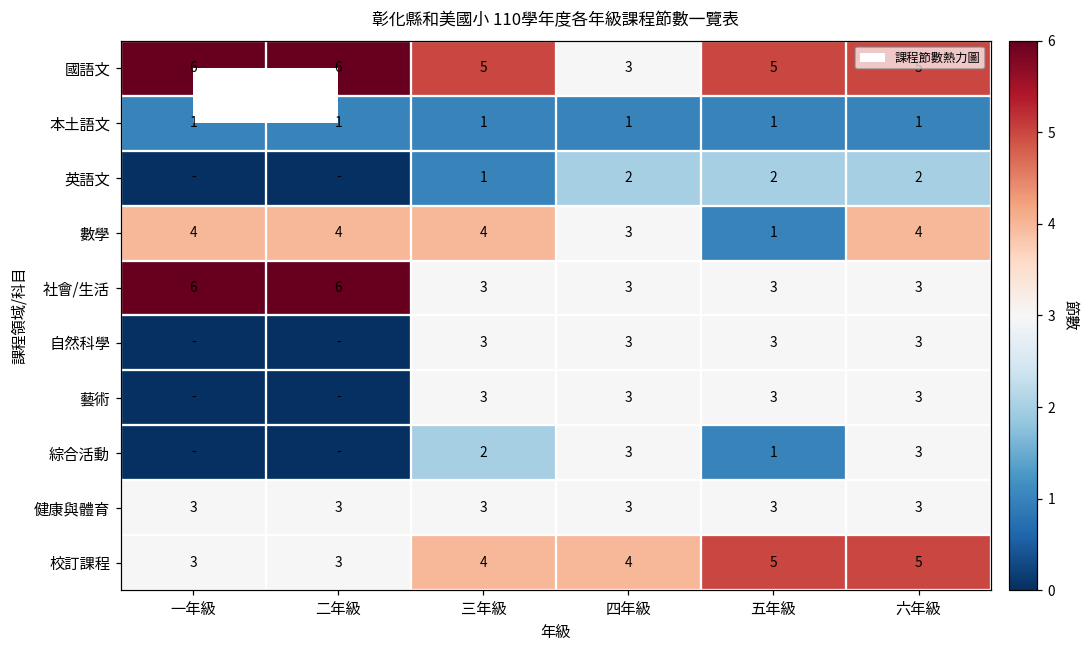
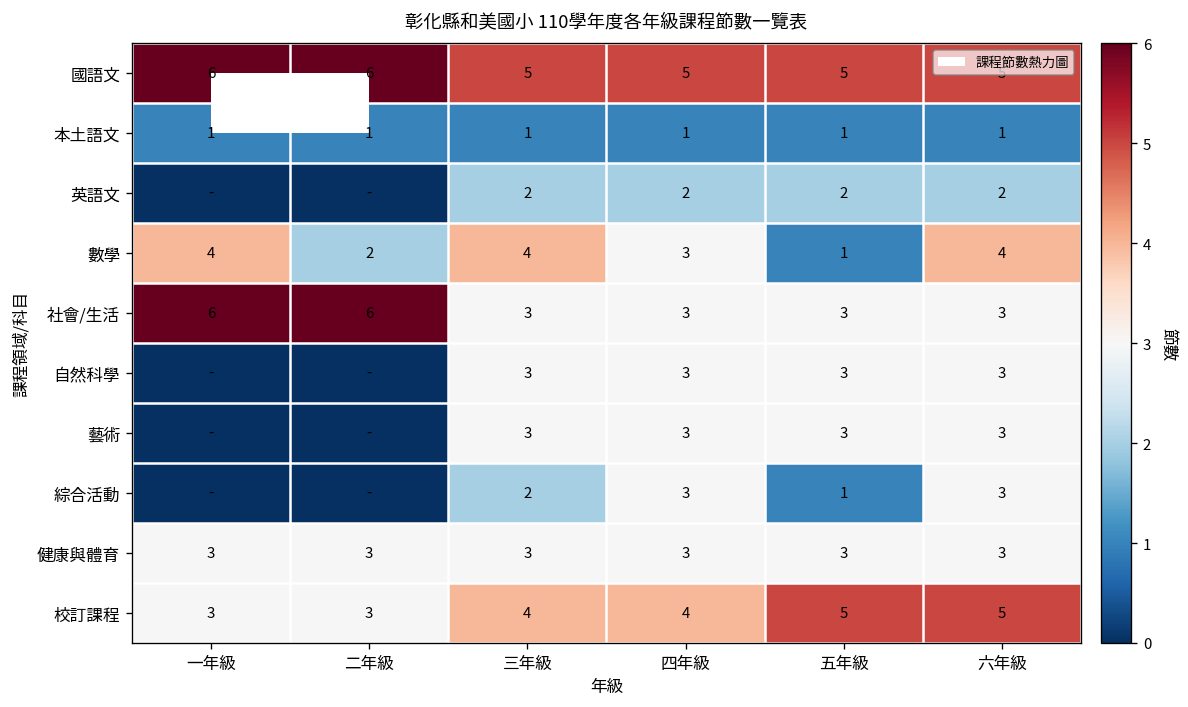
國語文, 四年級: 3 -> 5
英語文, 三年級: 1 -> 2
數學, 二年級: 4 -> 2
